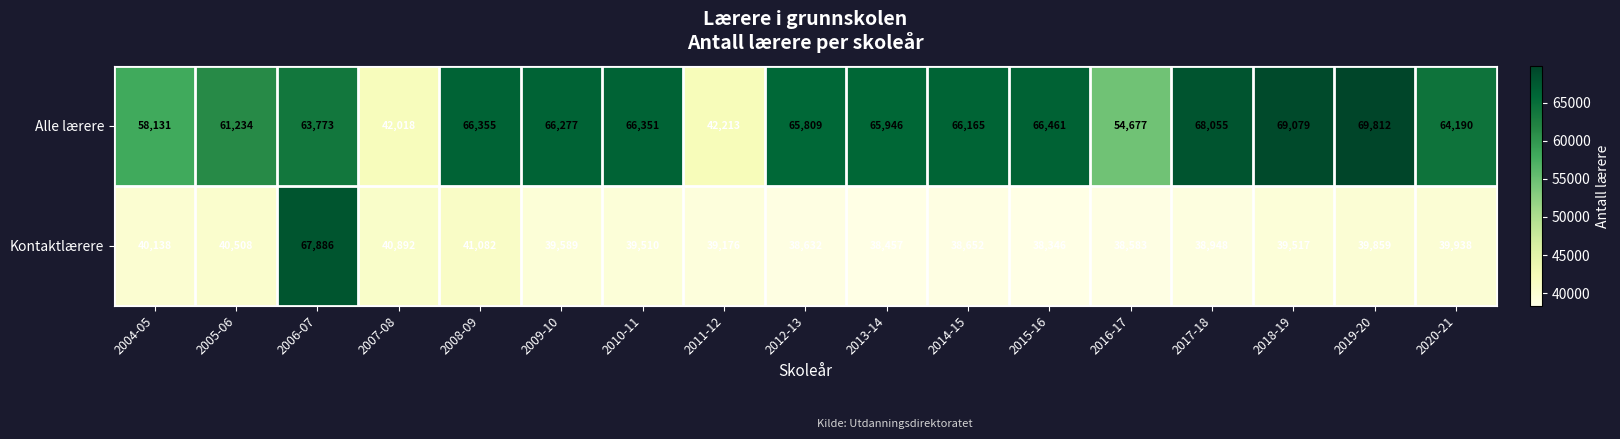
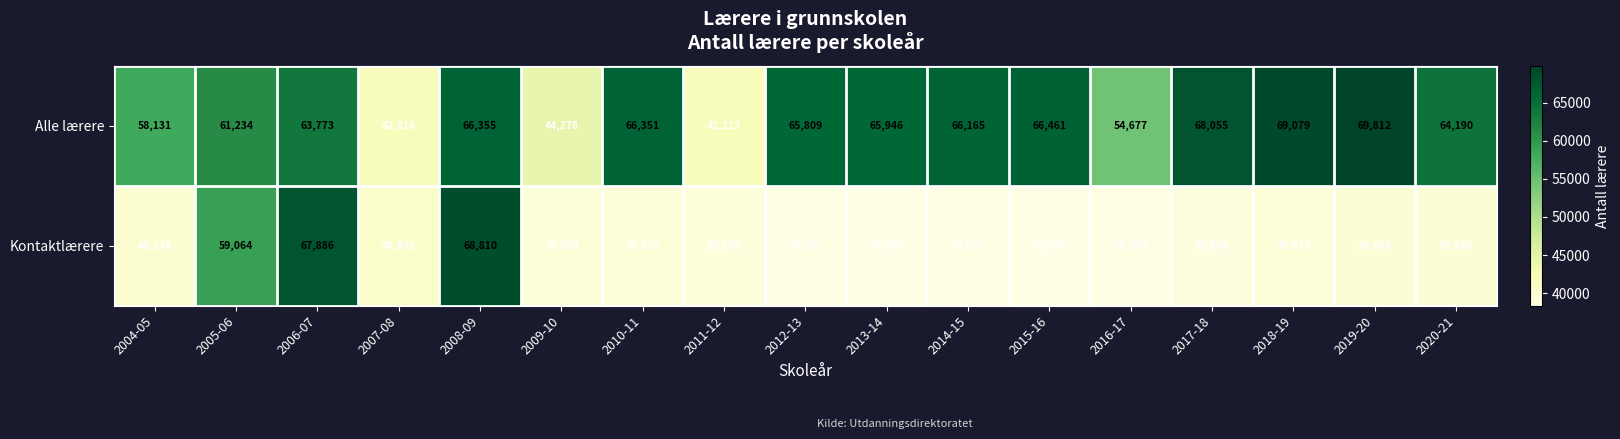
Alle lærere, 2009-10: 66,277 -> 44,278
Kontaktlærere, 2005-06: 40,508 -> 59,064
Kontaktlærere, 2008-09: 41,082 -> 68,810
